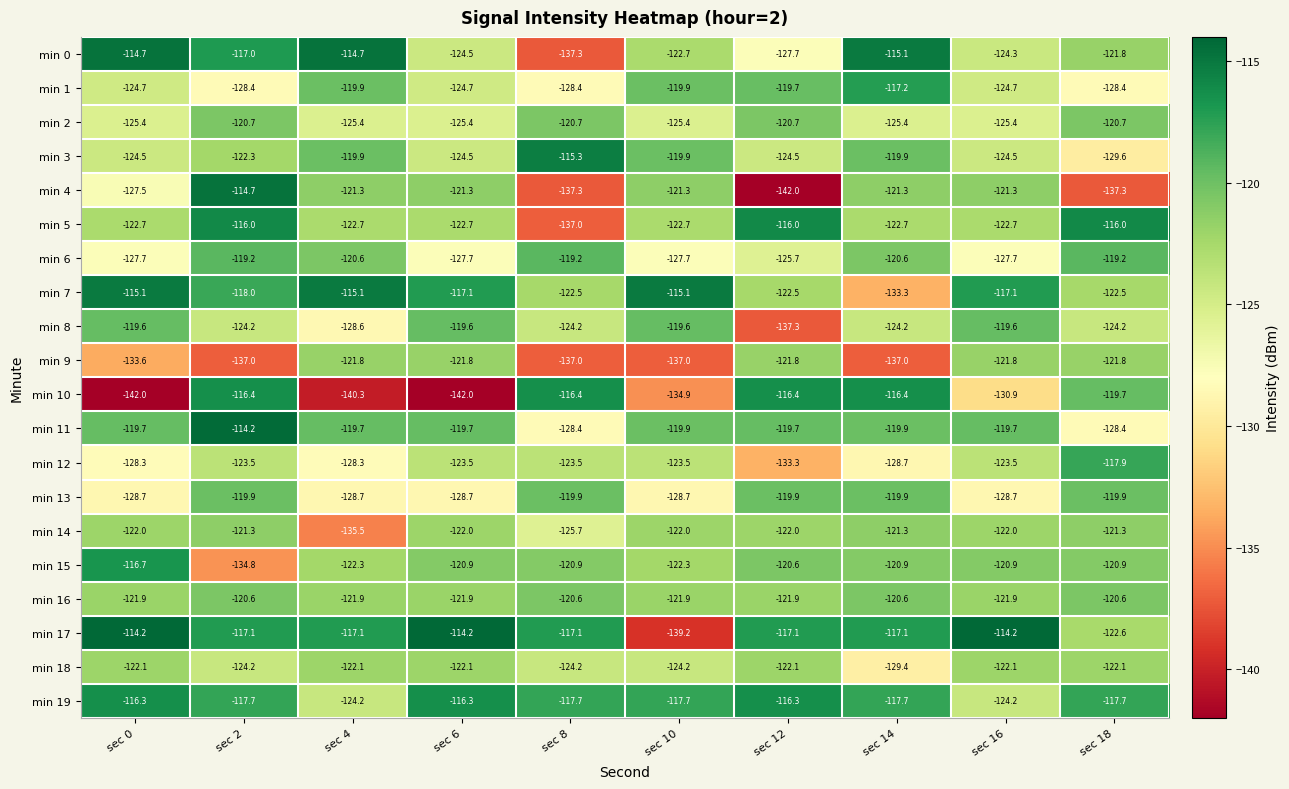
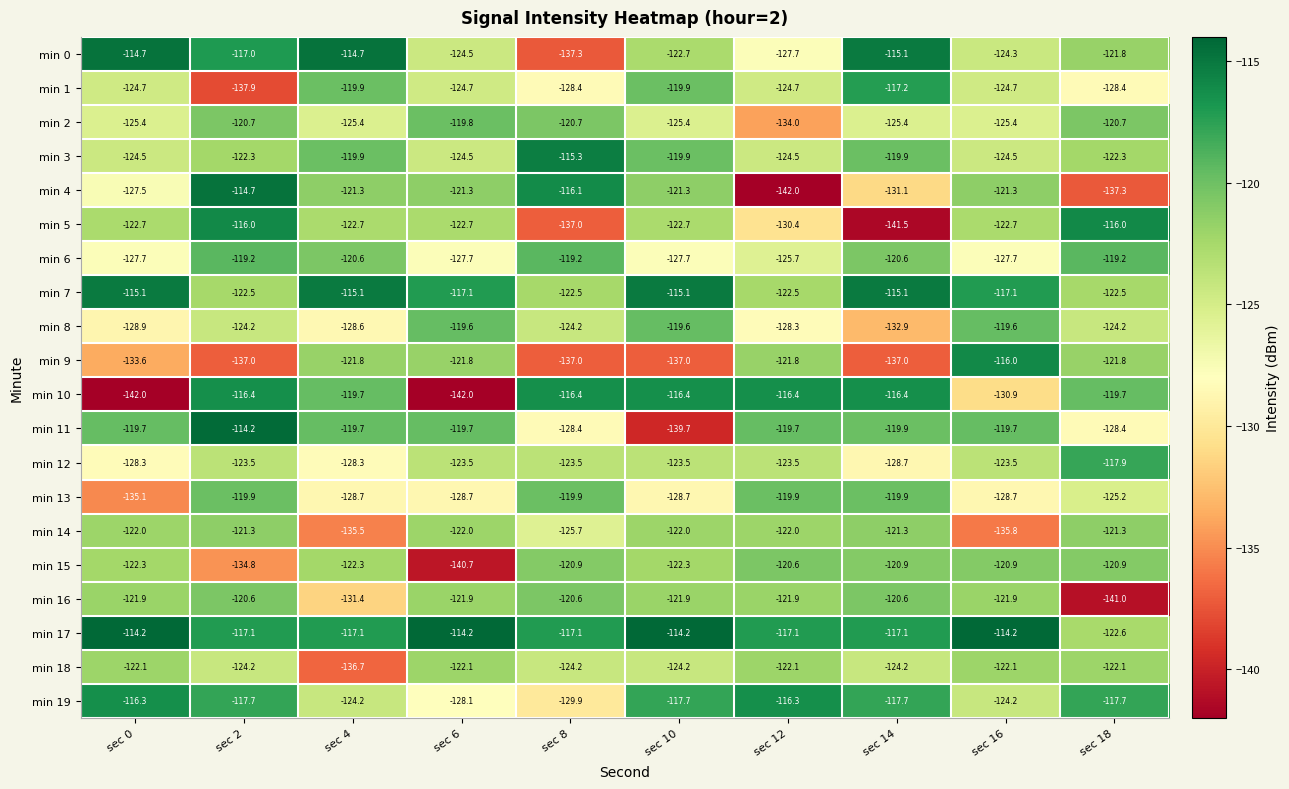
min 1, sec 2: -128.4 -> -137.9
min 1, sec 12: -119.7 -> -124.7
min 2, sec 6: -125.4 -> -119.8
min 2, sec 12: -120.7 -> -134.0
min 3, sec 18: -129.6 -> -122.3
min 4, sec 8: -137.3 -> -116.1
min 4, sec 14: -121.3 -> -131.1
min 5, sec 12: -116.0 -> -130.4
min 5, sec 14: -122.7 -> -141.5
min 7, sec 2: -118.0 -> -122.5
min 7, sec 14: -133.3 -> -115.1
min 8, sec 0: -119.6 -> -128.9
min 8, sec 12: -137.3 -> -128.3
min 8, sec 14: -124.2 -> -132.9
min 9, sec 16: -121.8 -> -116.0
min 10, sec 4: -140.3 -> -119.7
min 10, sec 10: -134.9 -> -116.4
min 11, sec 10: -119.9 -> -139.7
min 12, sec 12: -133.3 -> -123.5
min 13, sec 0: -128.7 -> -135.1
min 13, sec 18: -119.9 -> -125.2
min 14, sec 16: -122.0 -> -135.8
min 15, sec 0: -116.7 -> -122.3
min 15, sec 6: -120.9 -> -140.7
min 16, sec 4: -121.9 -> -131.4
min 16, sec 18: -120.6 -> -141.0
min 17, sec 10: -139.2 -> -114.2
min 18, sec 4: -122.1 -> -136.7
min 18, sec 14: -129.4 -> -124.2
min 19, sec 6: -116.3 -> -128.1
min 19, sec 8: -117.7 -> -129.9
